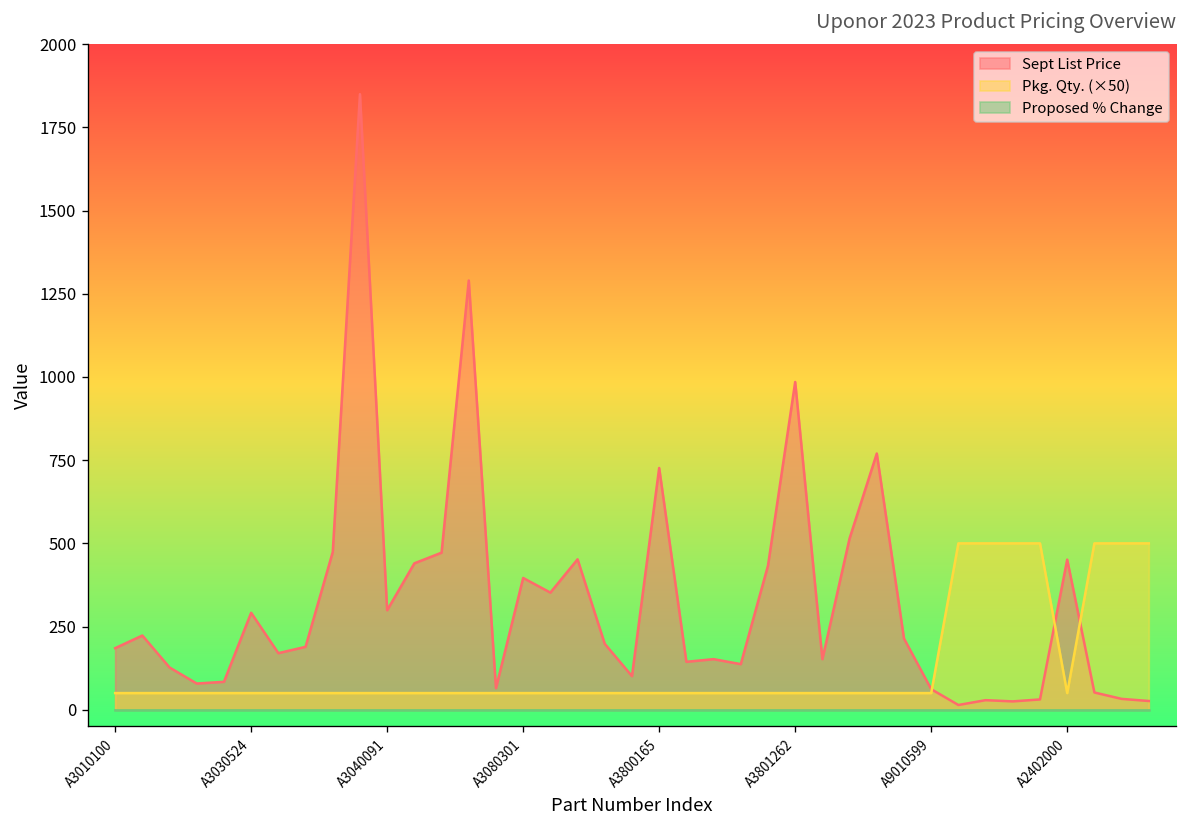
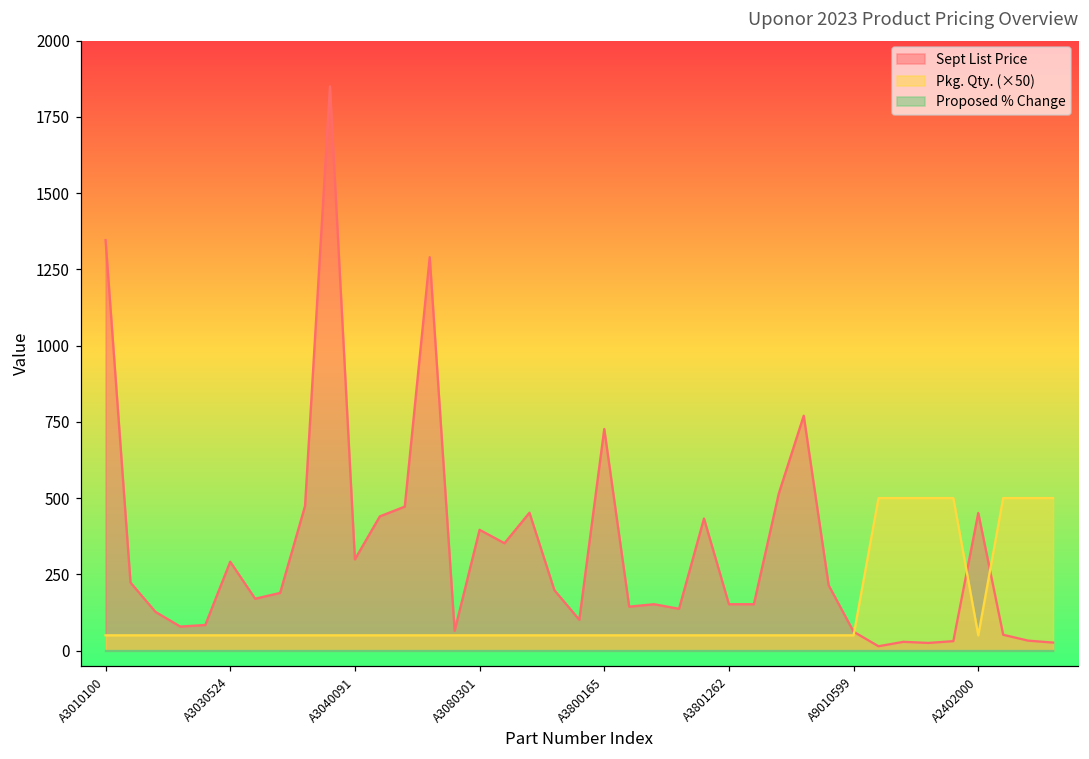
Sept List Price, A3010100: 190 -> 1350
Sept List Price, A3801262: 990 -> 150
